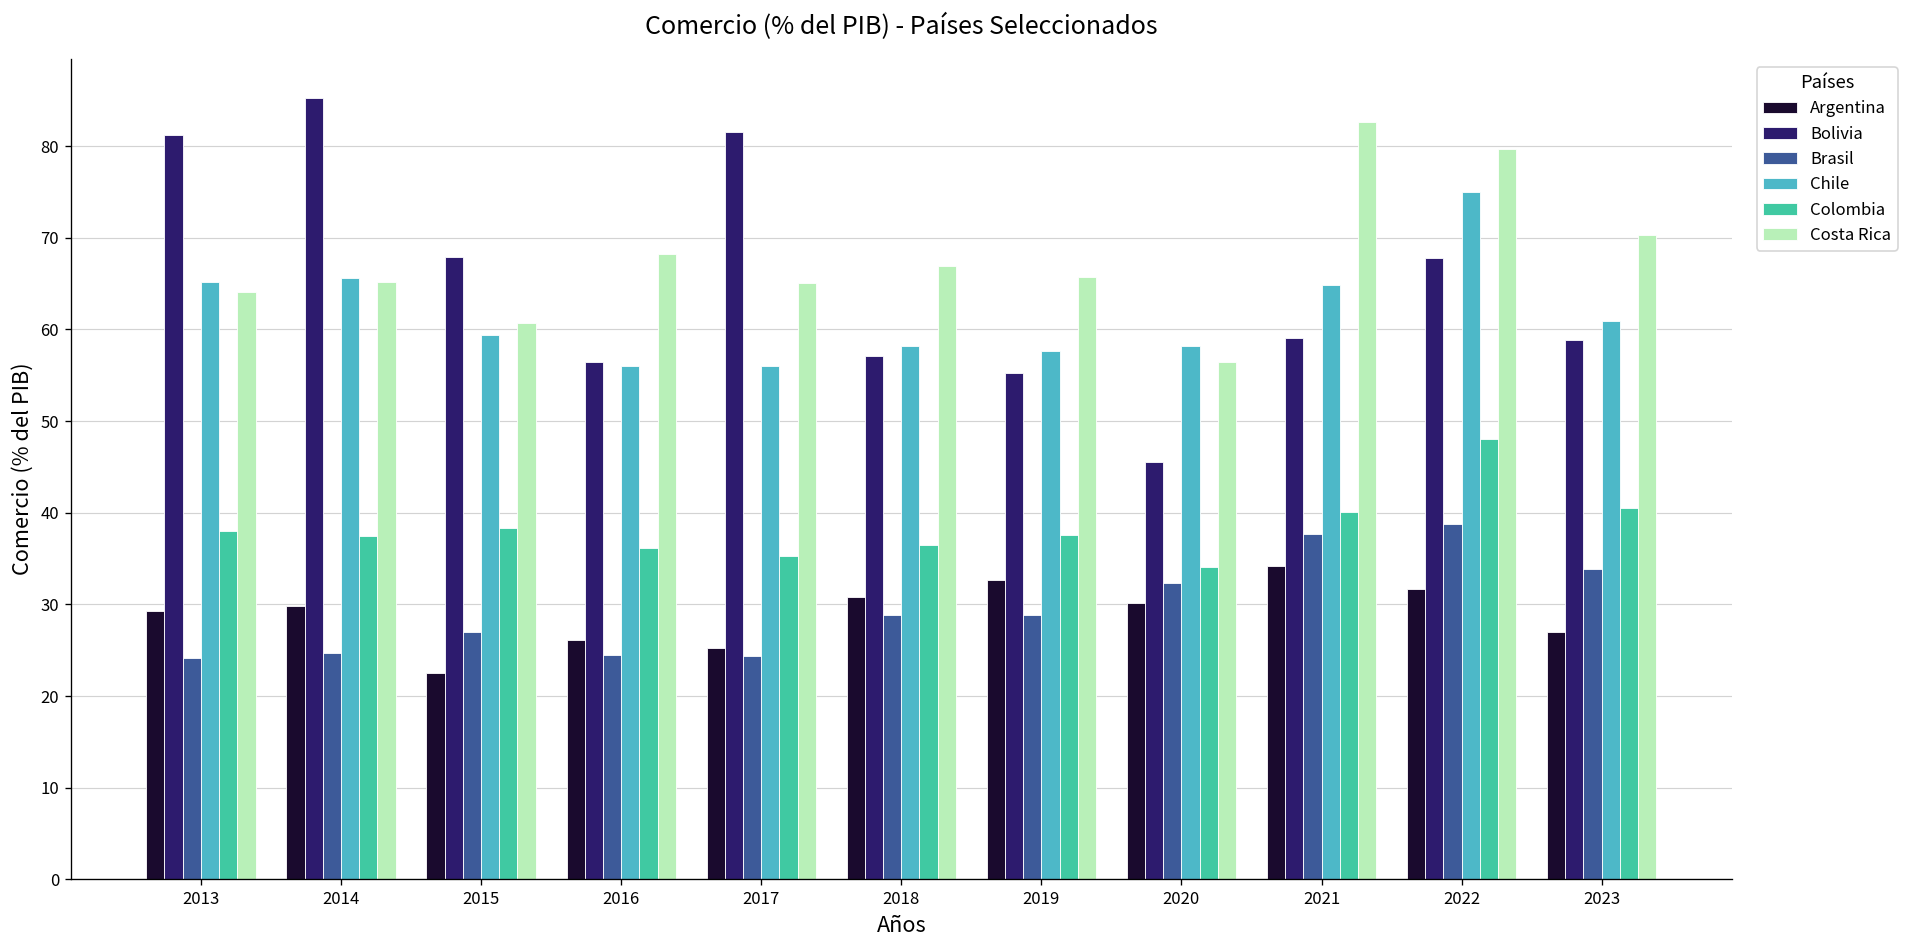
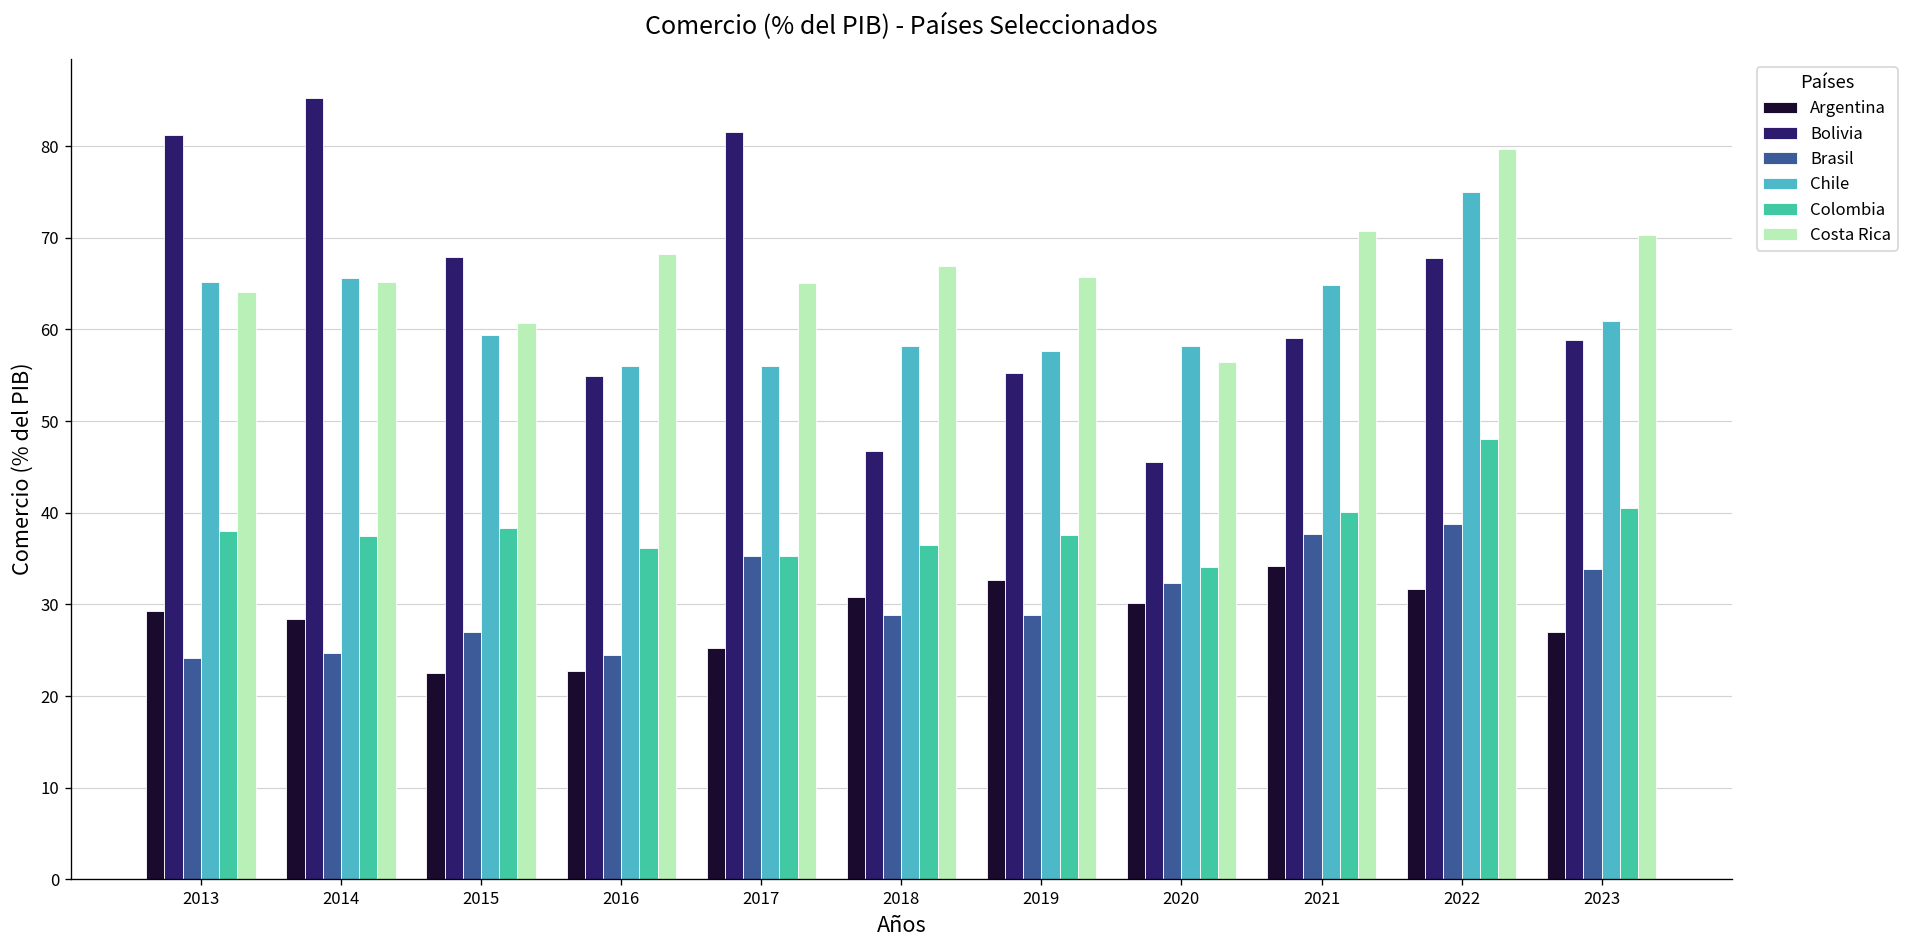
Argentina, 2014: 30 -> 28
Argentina, 2016: 26 -> 23
Bolivia, 2016: 56 -> 55
Brasil, 2017: 24 -> 35
Bolivia, 2018: 57 -> 47
Costa Rica, 2021: 83 -> 71
